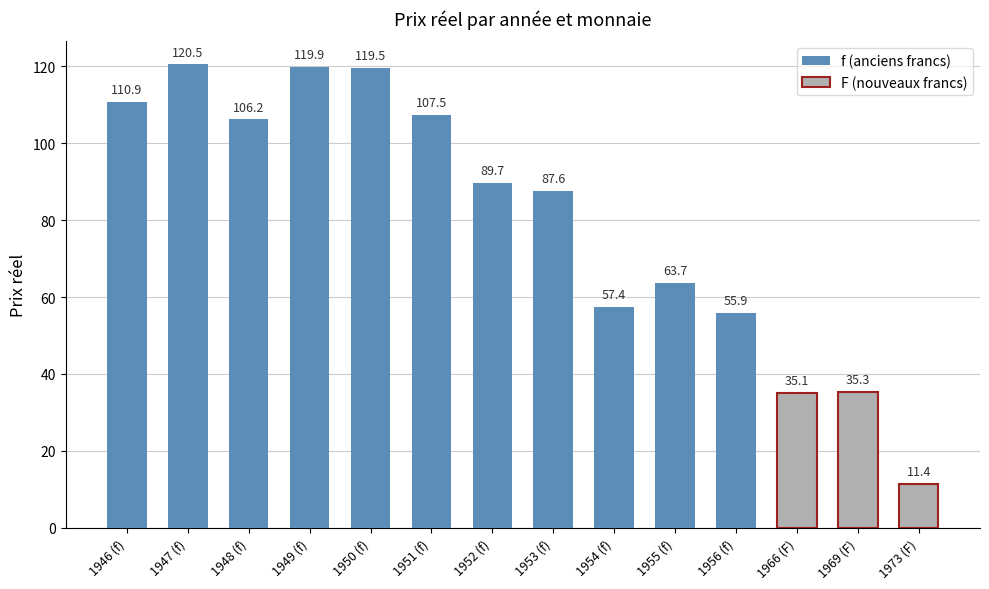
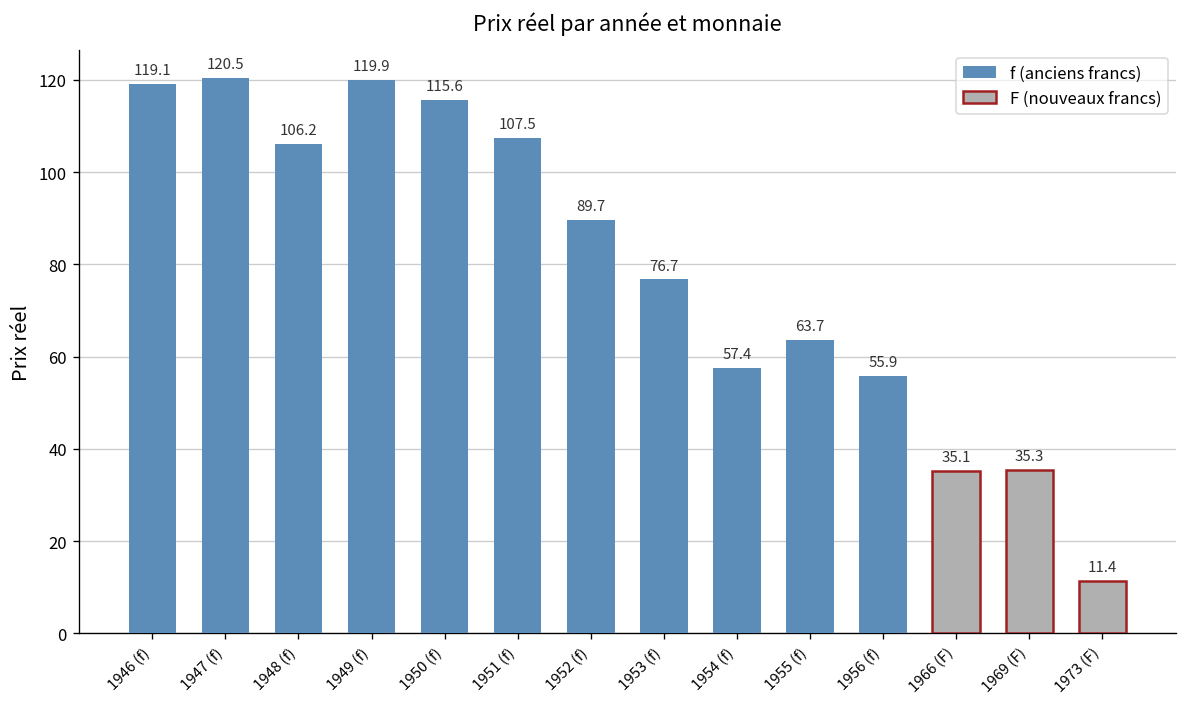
f (anciens francs), 1946 (f): 110.9 -> 119.1
f (anciens francs), 1950 (f): 119.5 -> 115.6
f (anciens francs), 1953 (f): 87.6 -> 76.7
